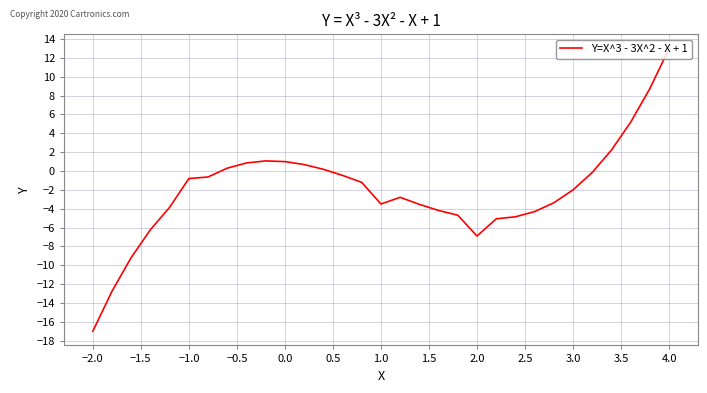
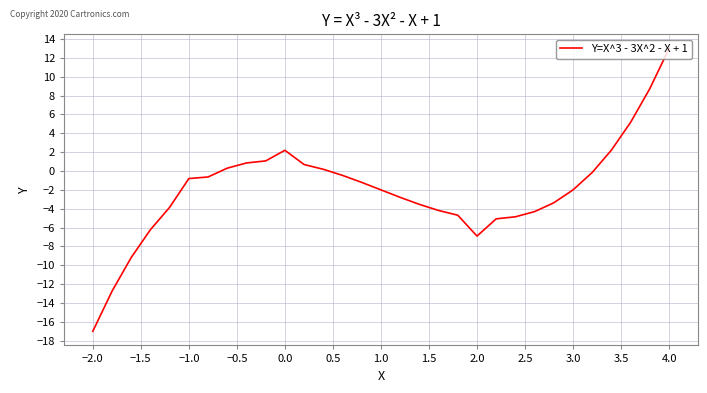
0.0: 1 -> 2
1.0: -4 -> -2
